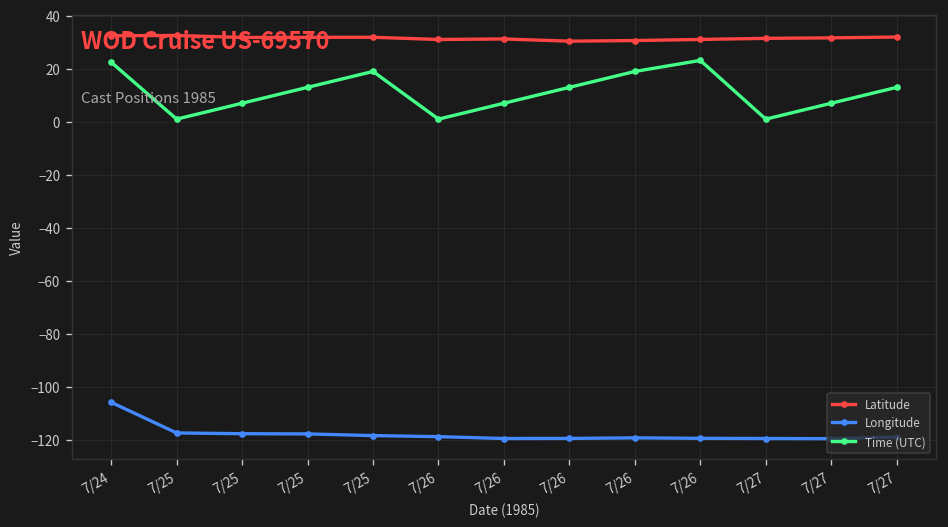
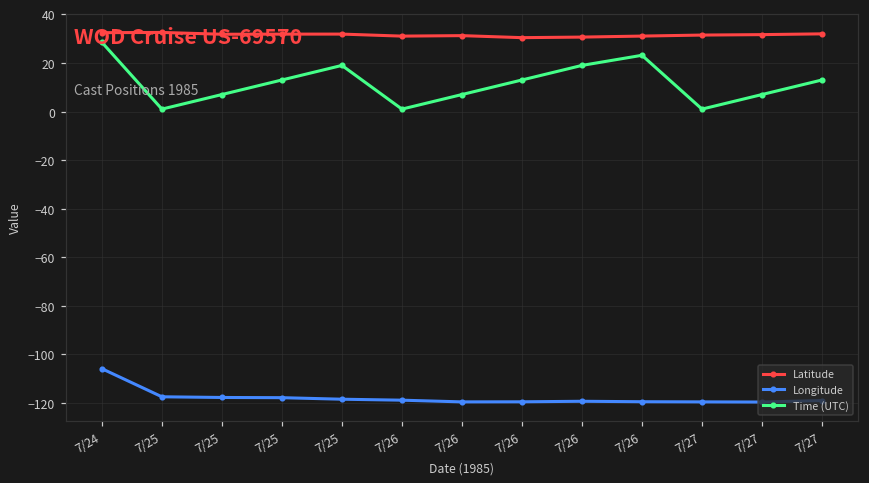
Time (UTC), 7/24: 23 -> 29
